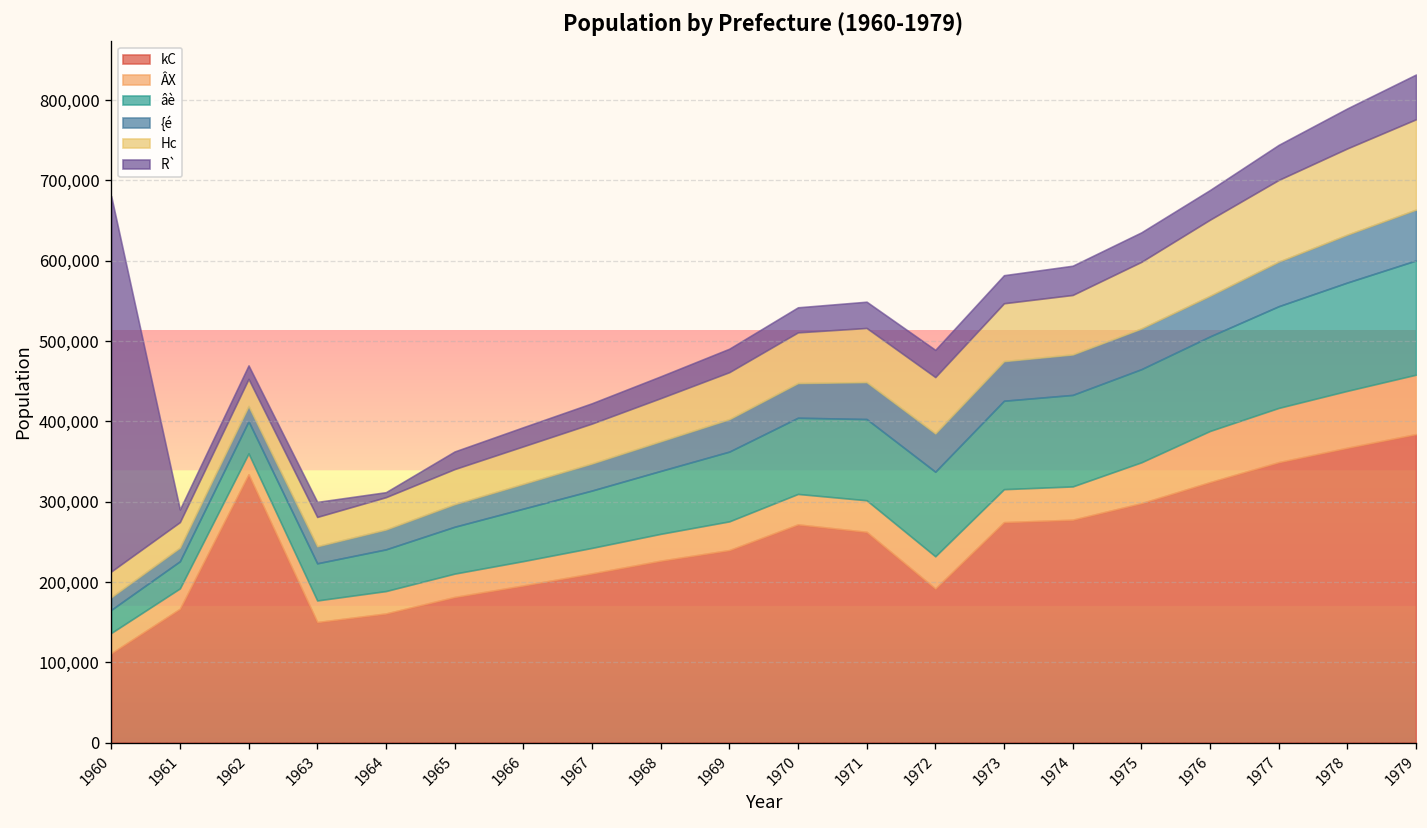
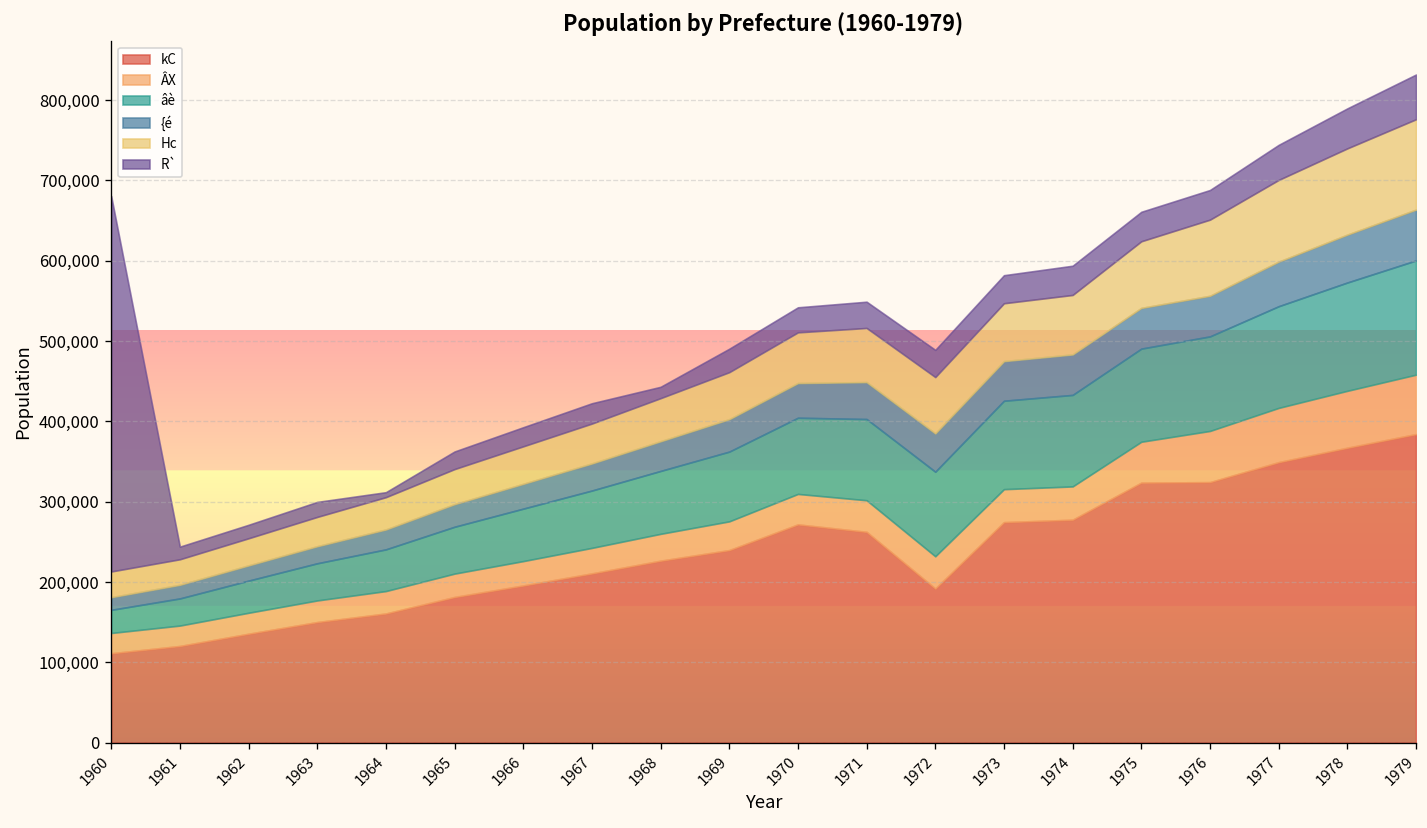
kC, 1961: 170,000 -> 120,000
kC, 1962: 330,000 -> 140,000
R`, 1968: 30,000 -> 10,000
kC, 1975: 300,000 -> 320,000
